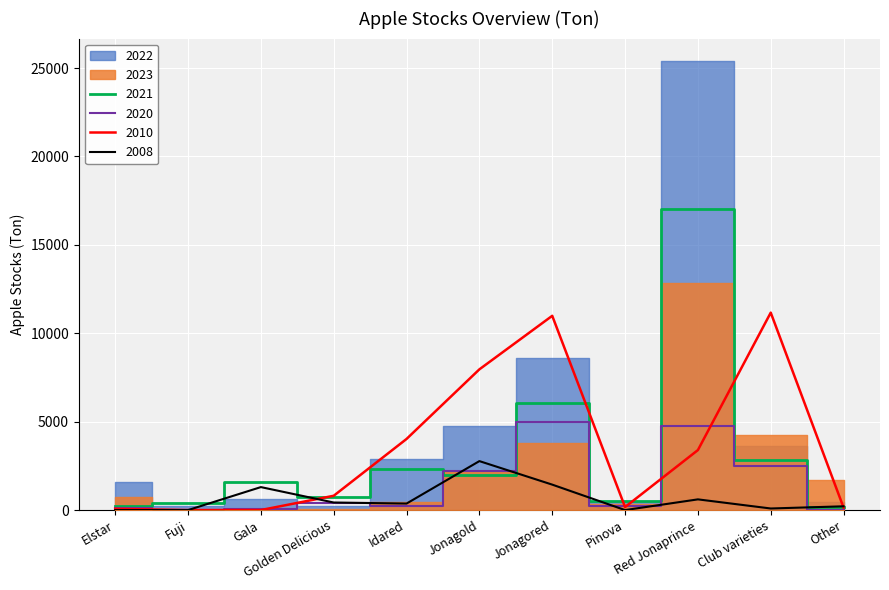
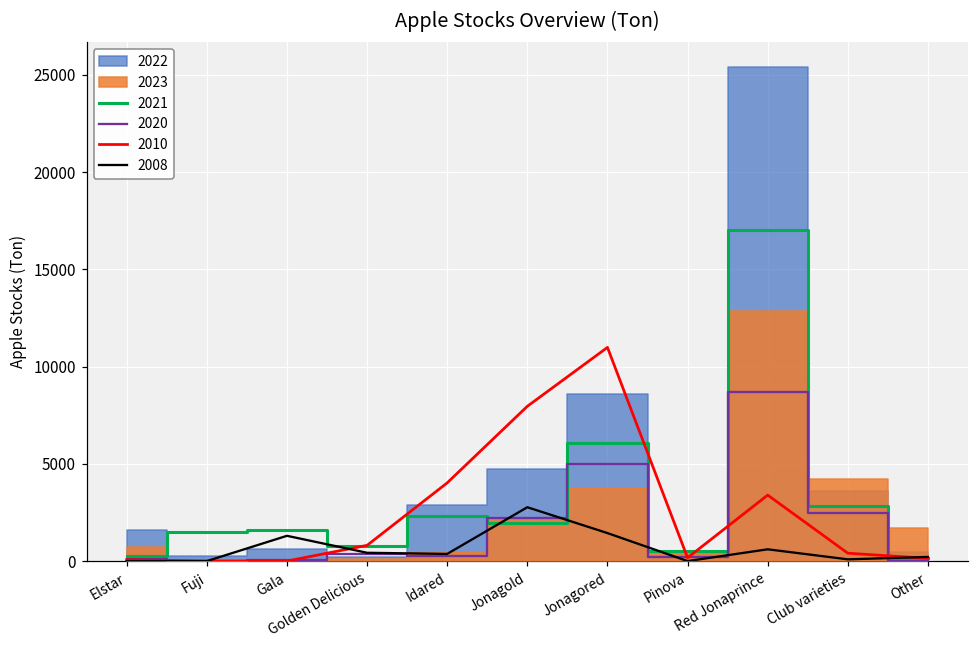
2021, Fuji: 400 -> 1500
2020, Red Jonaprince: 4800 -> 8700
2010, Club varieties: 11200 -> 400
